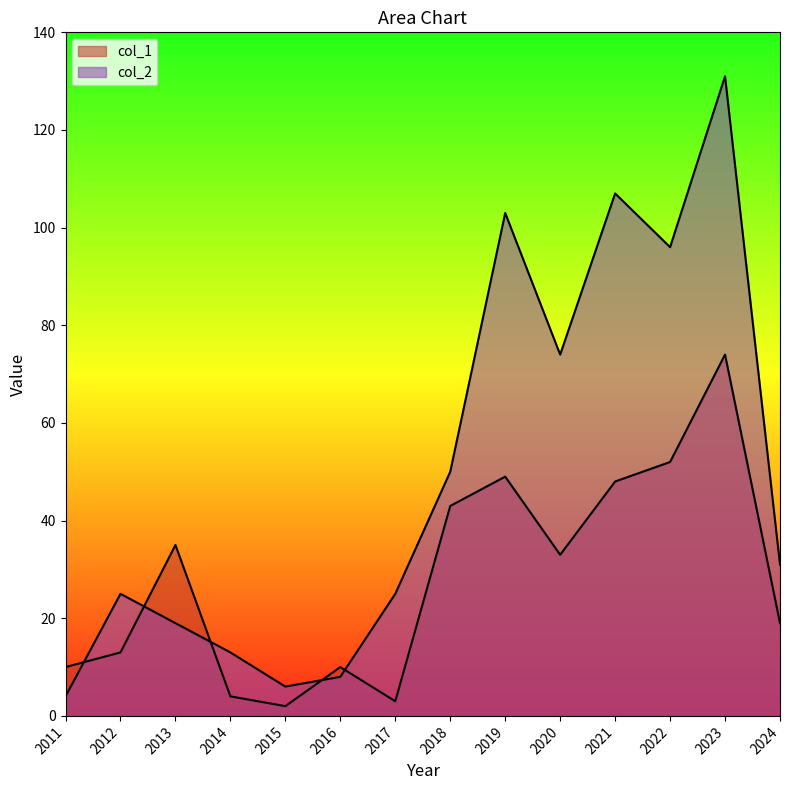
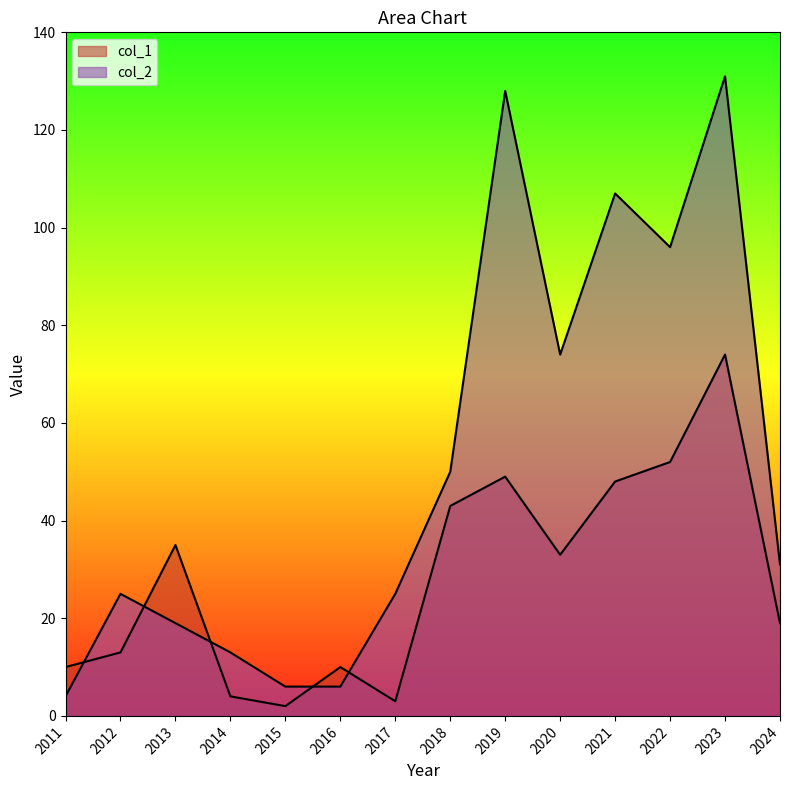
col_2, 2016: 8 -> 6
col_2, 2019: 103 -> 128
